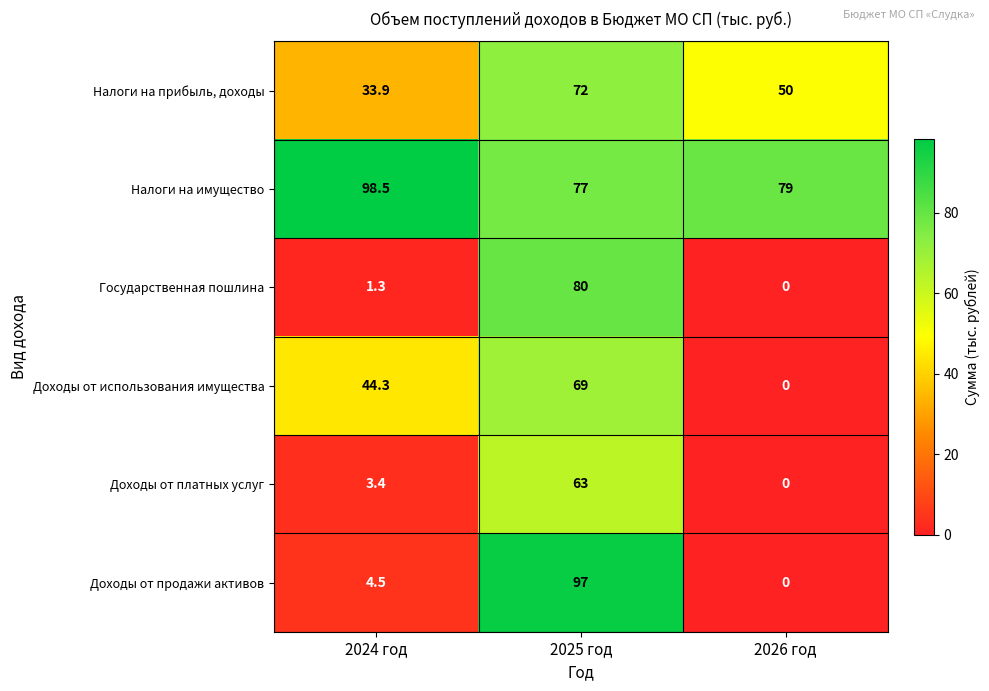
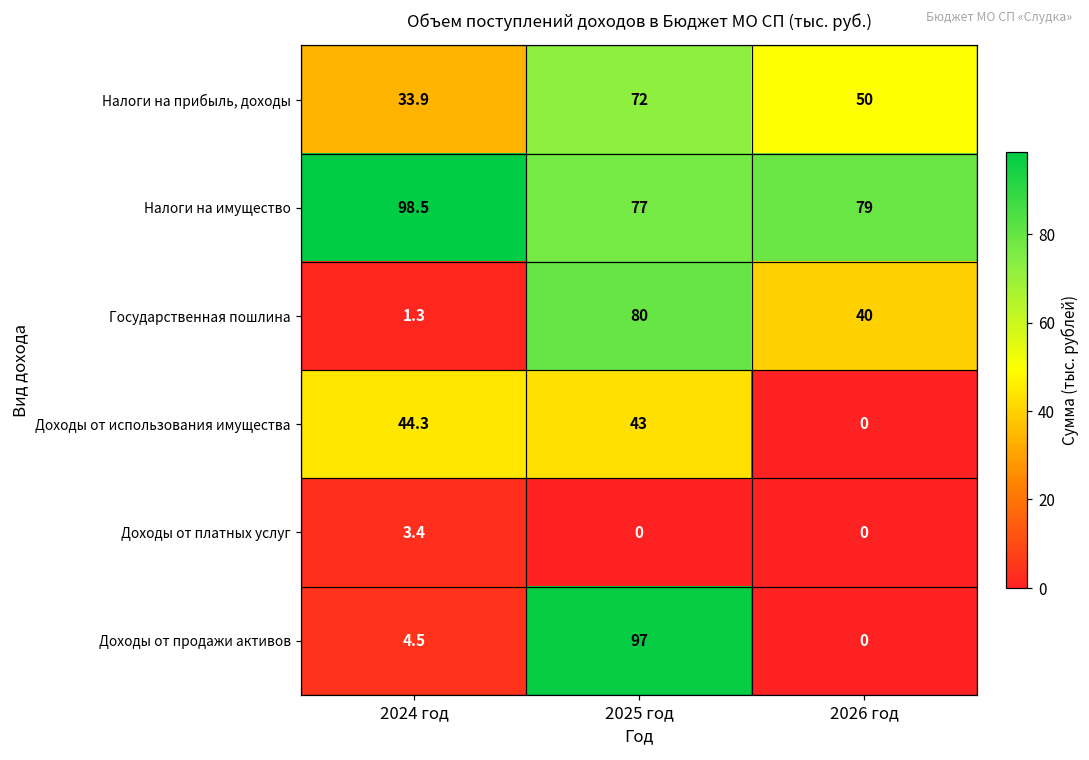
Государственная пошлина, 2026 год: 0 -> 40
Доходы от использования имущества, 2025 год: 69 -> 43
Доходы от платных услуг, 2025 год: 63 -> 0
